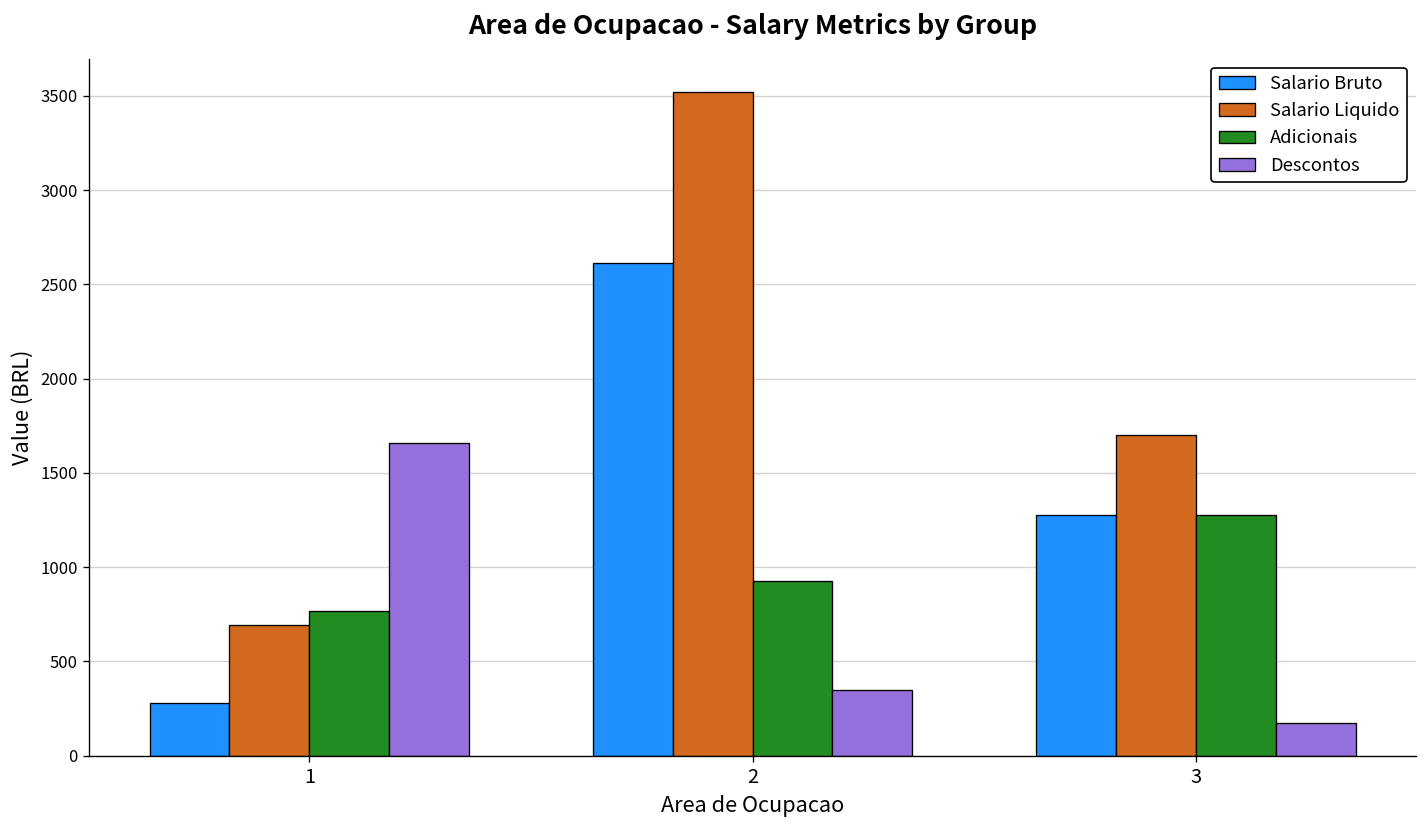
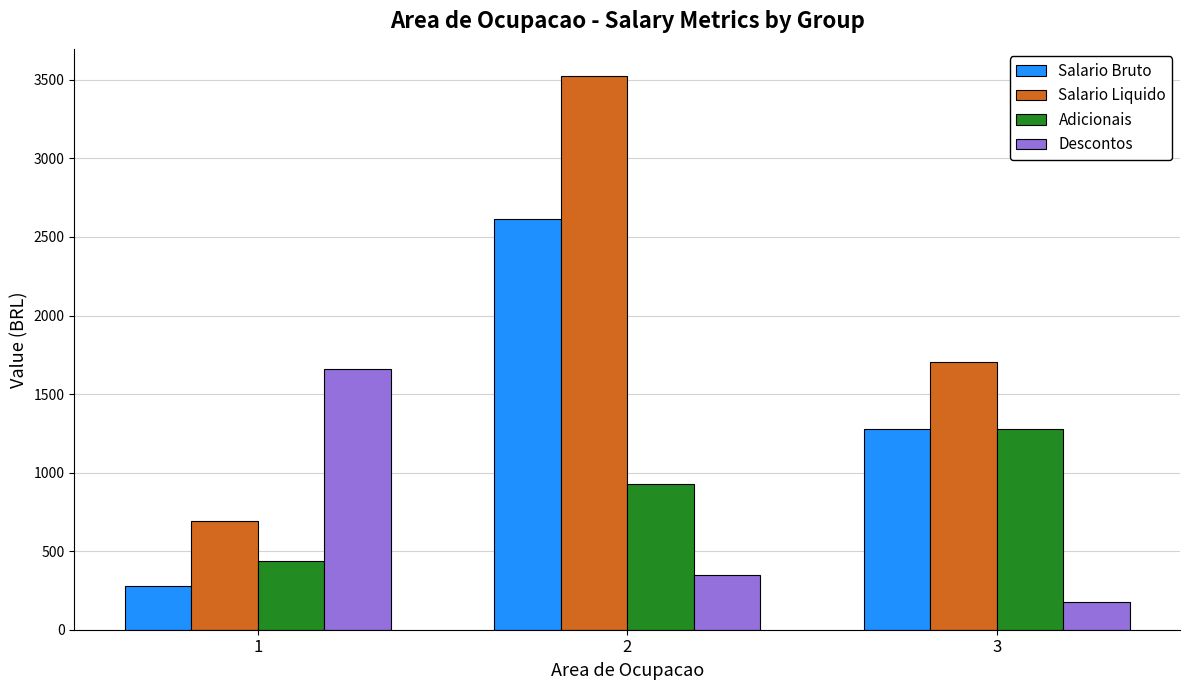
Adicionais, 1: 770 -> 440
